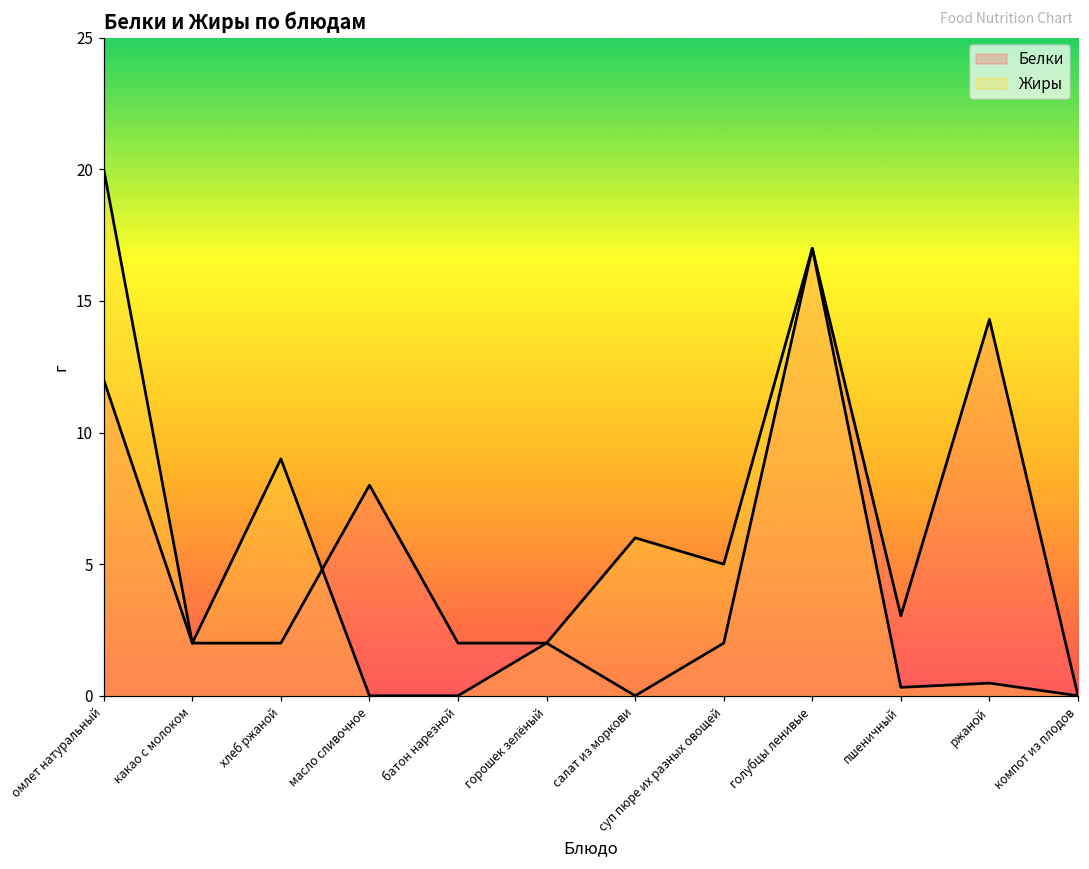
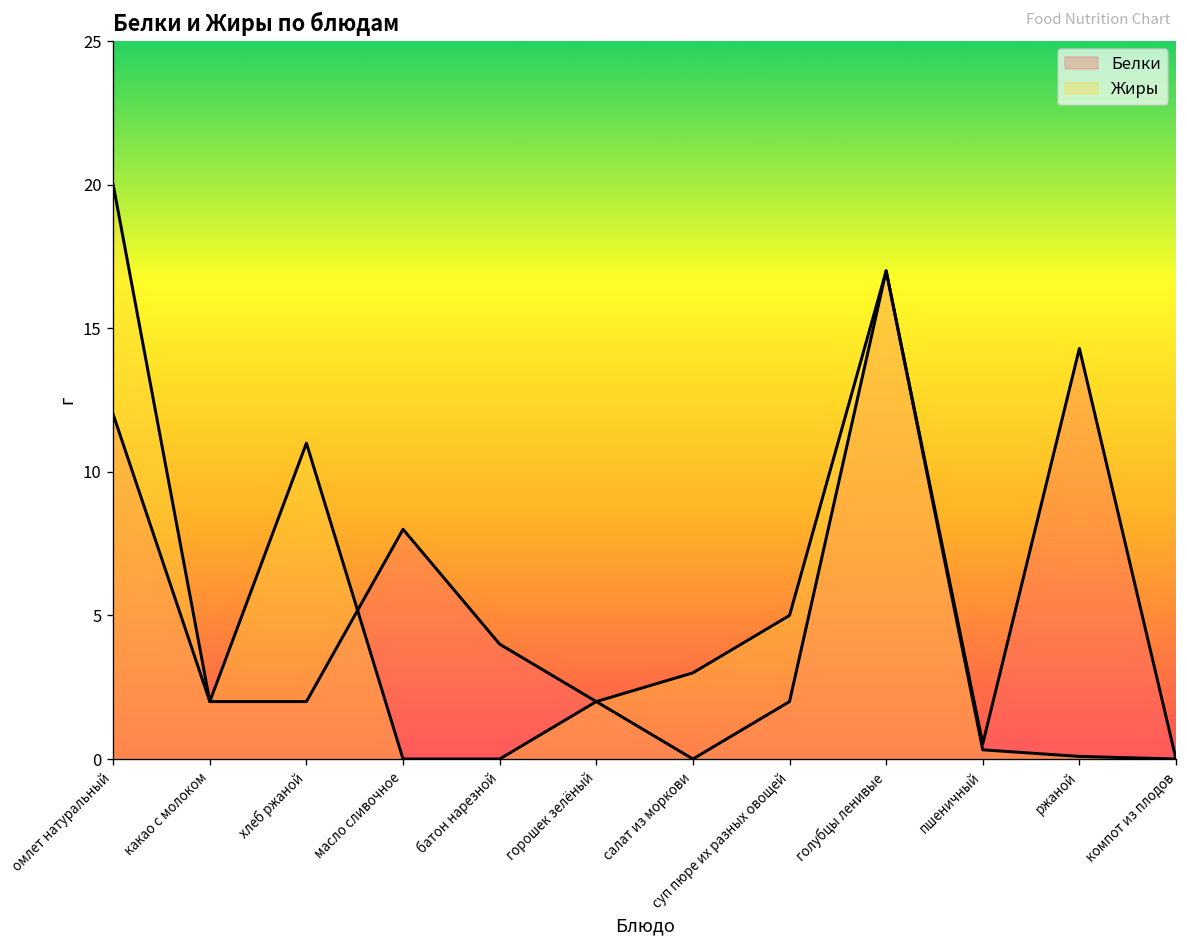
Жиры, хлеб ржаной: 9 -> 11
Белки, батон нарезной: 2 -> 4
Жиры, салат из моркови: 6 -> 3
Белки, пшеничный: 3.0 -> 0.5
Жиры, ржаной: 0.5 -> 0.1
